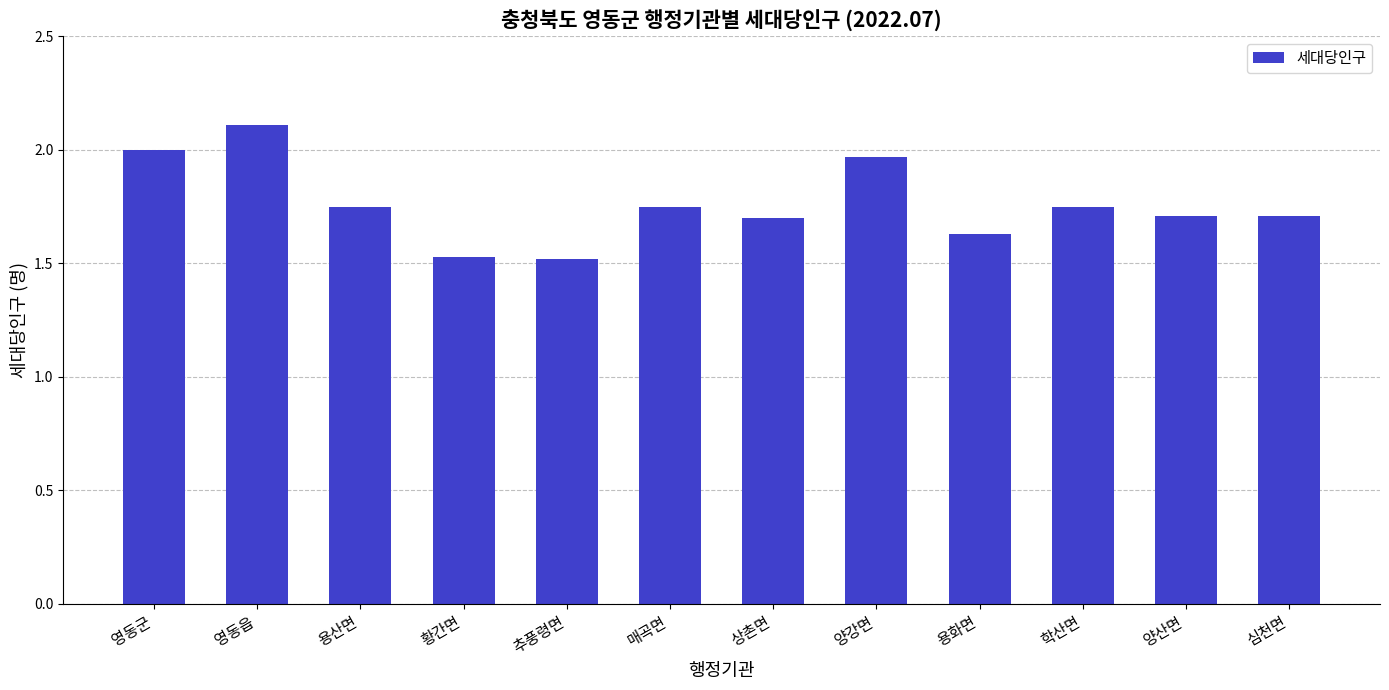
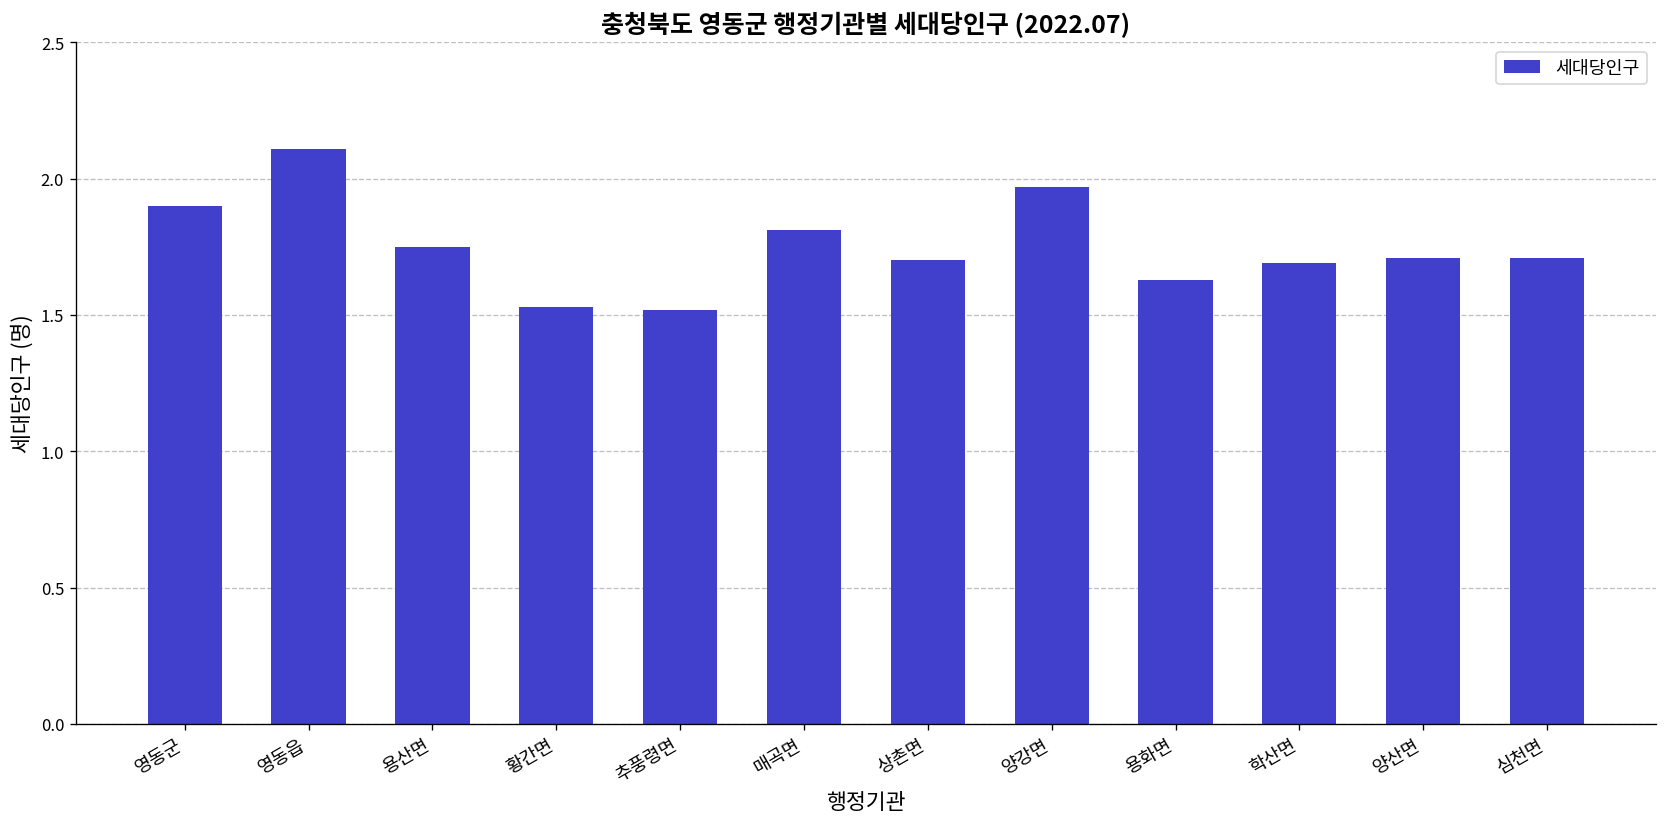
영동군: 2.0 -> 1.9
매곡면: 1.75 -> 1.81
학산면: 1.75 -> 1.69
